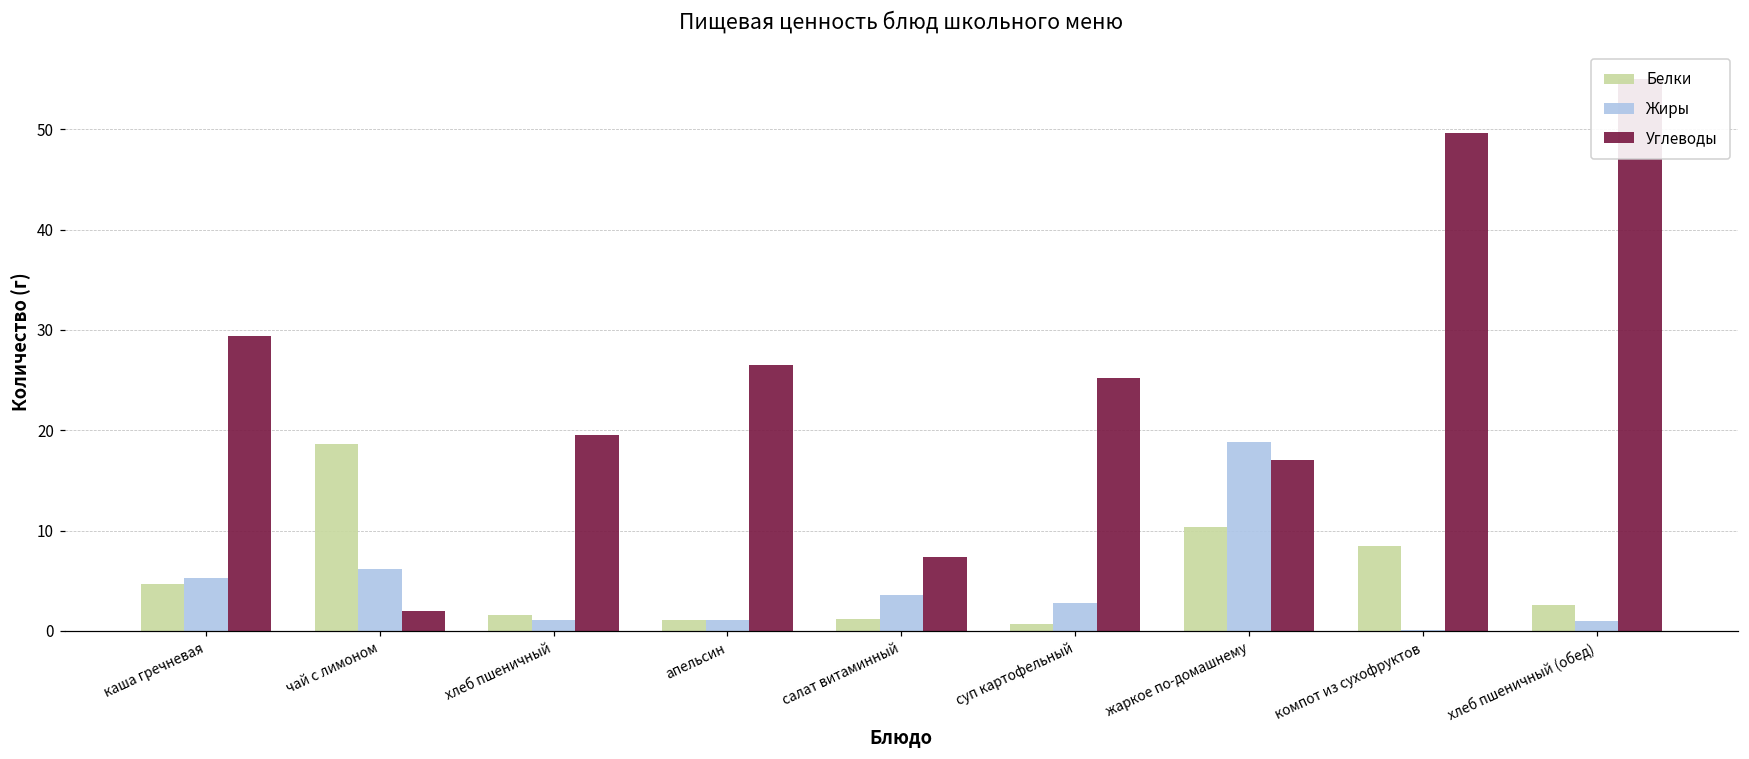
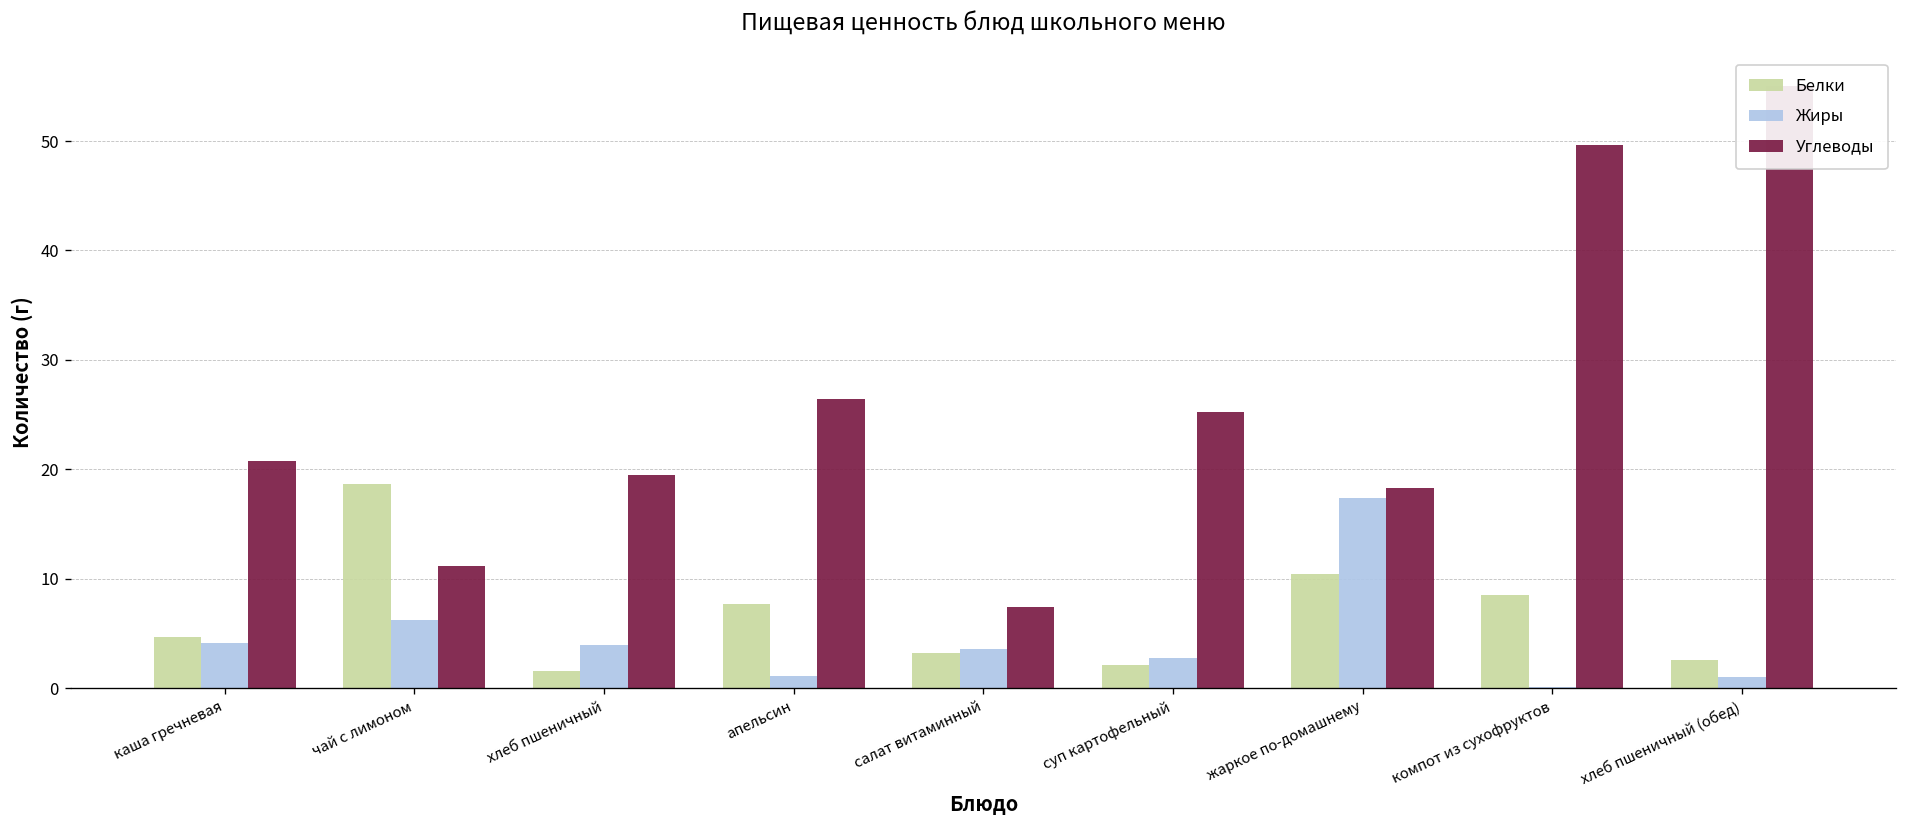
Жиры, каша гречневая: 5 -> 4
Углеводы, каша гречневая: 29 -> 21
Углеводы, чай с лимоном: 2 -> 11
Жиры, хлеб пшеничный: 1 -> 4
Белки, апельсин: 1 -> 8
Белки, салат витаминный: 1 -> 3
Белки, суп картофельный: 1 -> 2
Жиры, жаркое по-домашнему: 19 -> 17
Углеводы, жаркое по-домашнему: 17 -> 18
